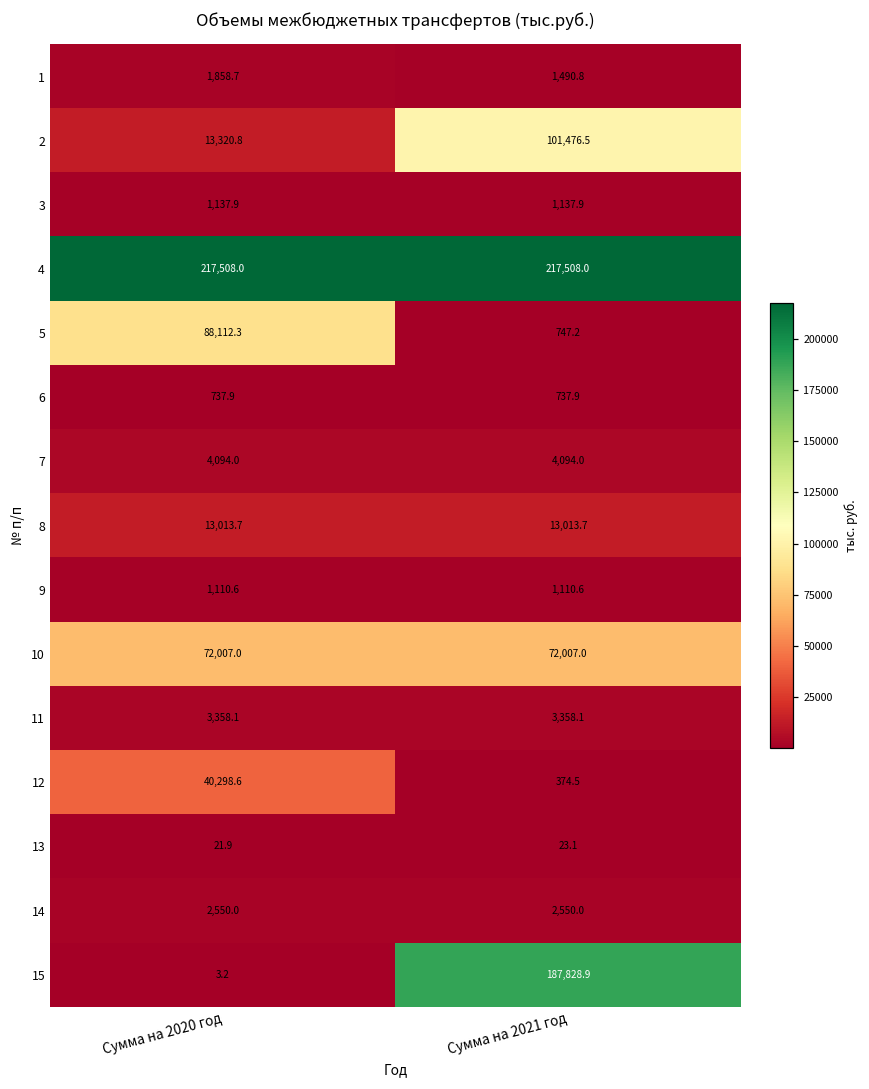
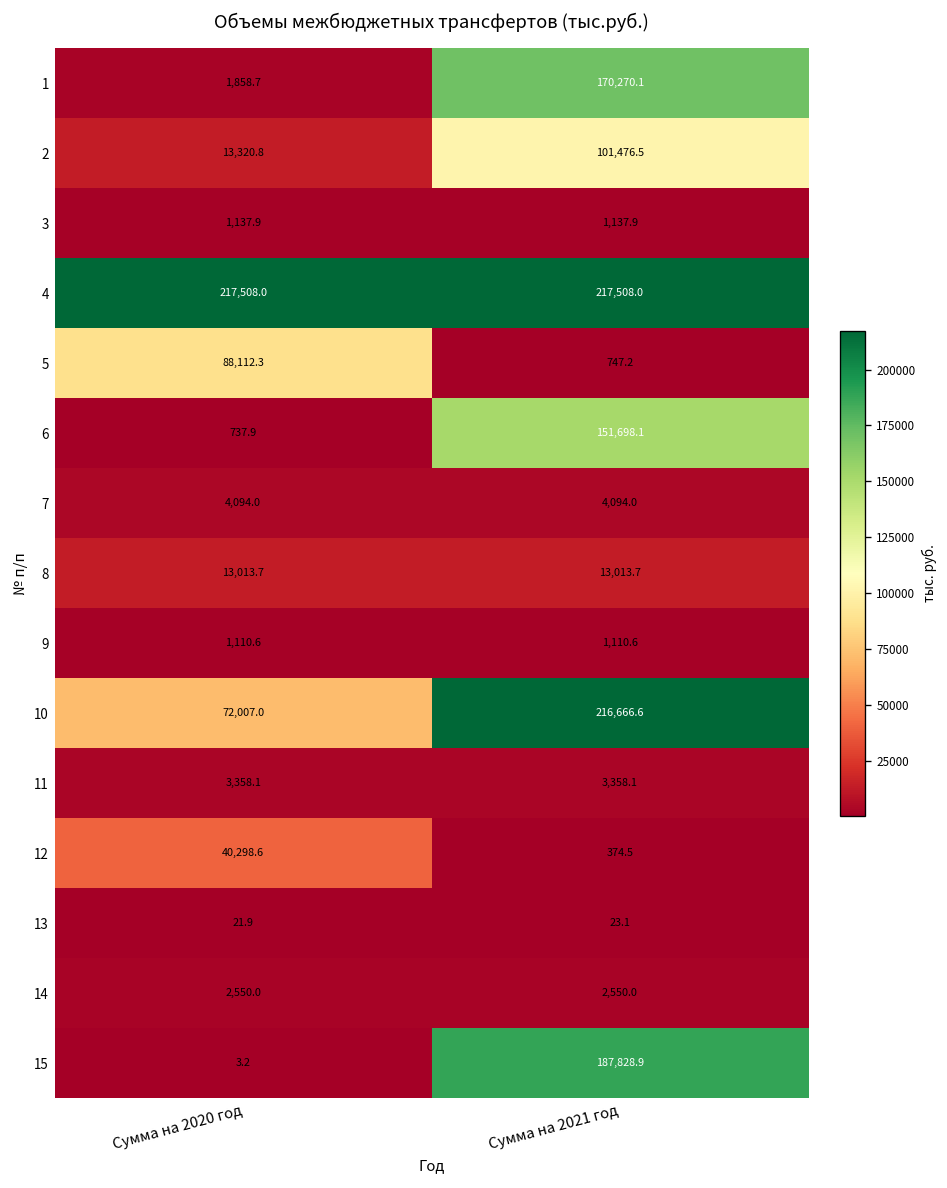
1, Сумма на 2021 год: 1,490.8 -> 170,270.1
6, Сумма на 2021 год: 737.9 -> 151,698.1
10, Сумма на 2021 год: 72,007.0 -> 216,666.6
